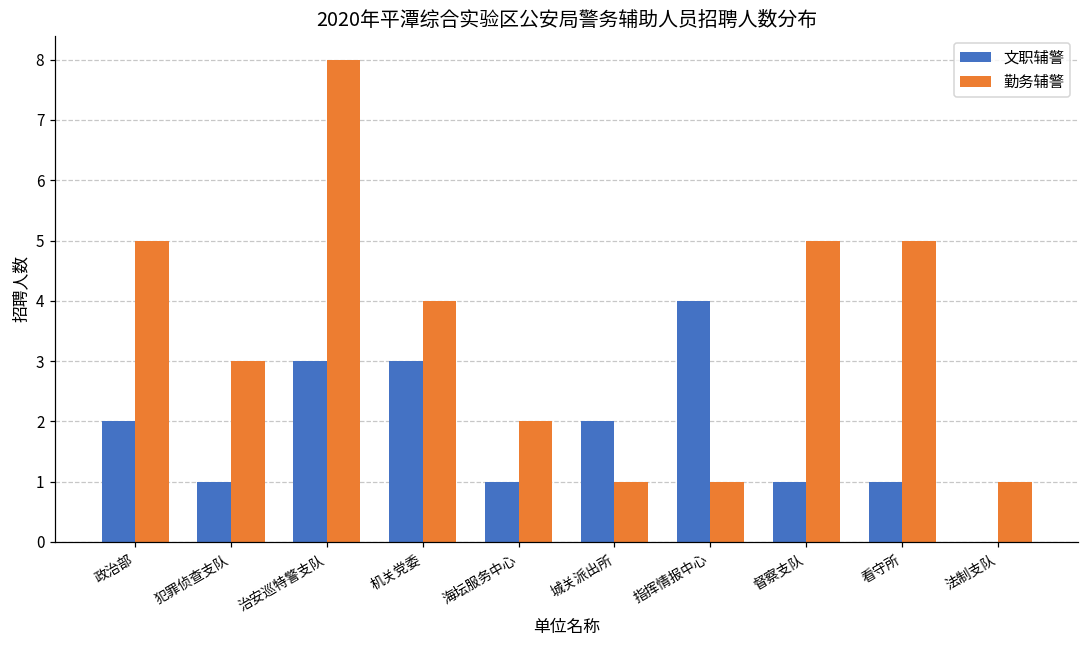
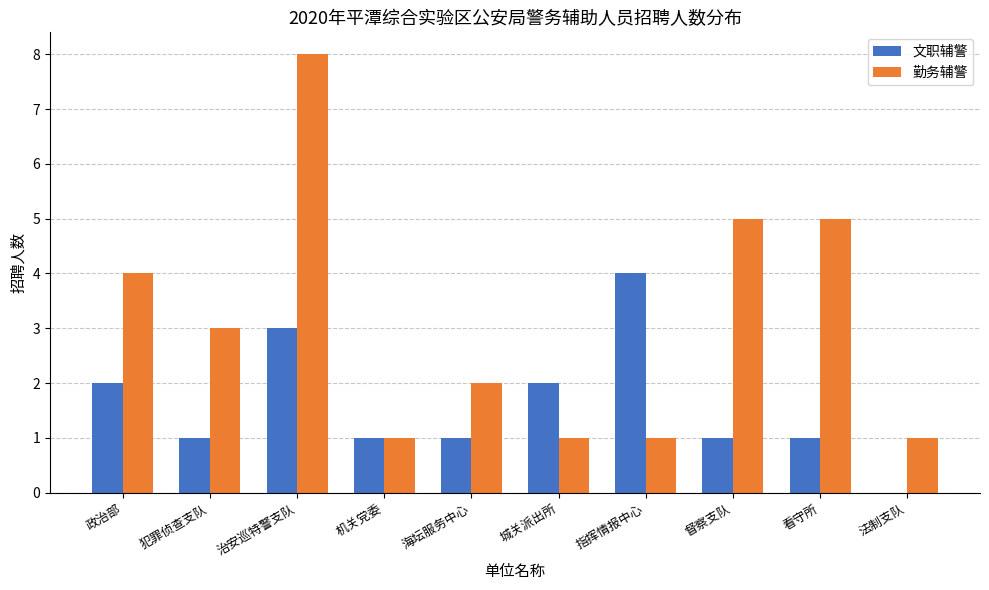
勤务辅警, 政治部: 5 -> 4
文职辅警, 机关党委: 3 -> 1
勤务辅警, 机关党委: 4 -> 1
